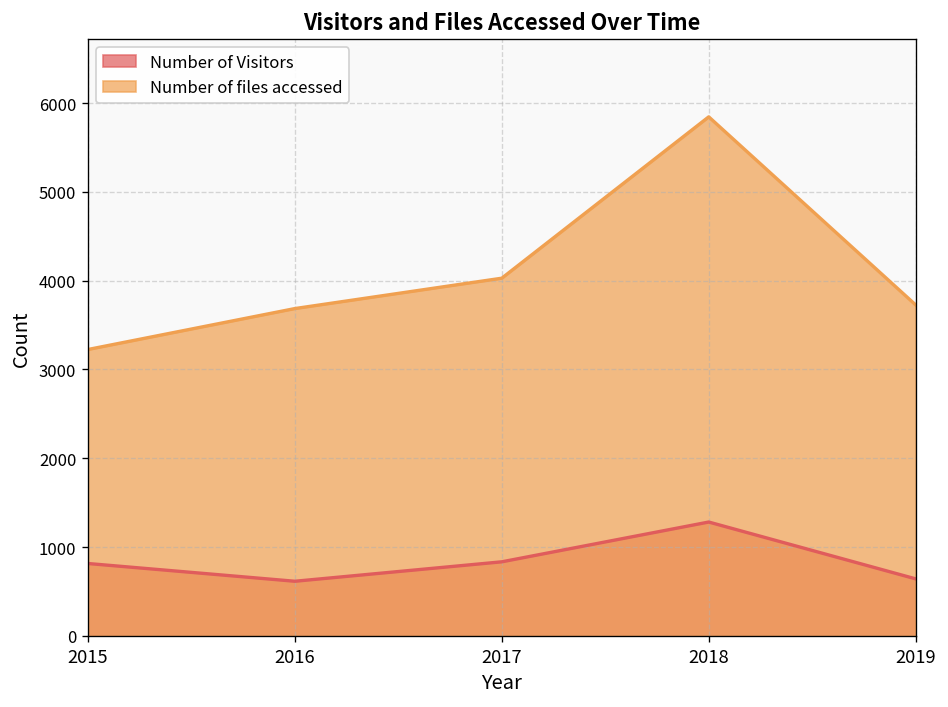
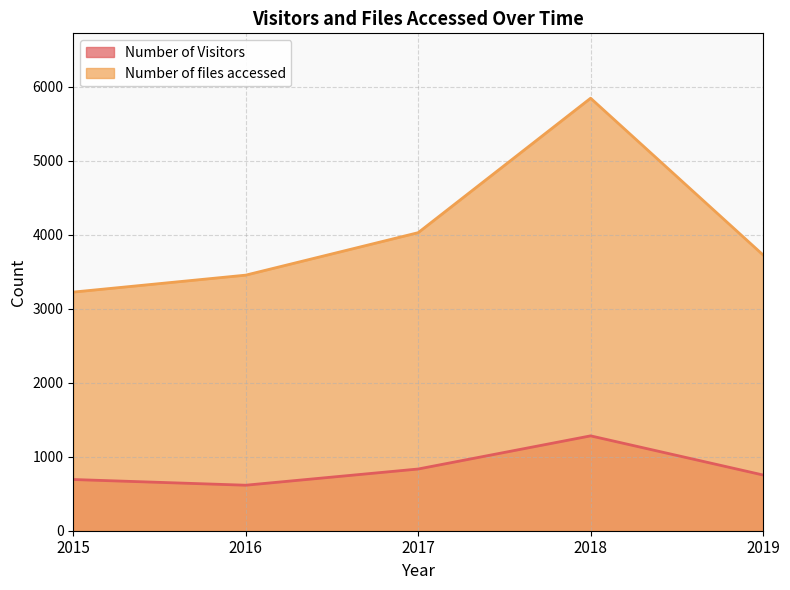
Number of Visitors, 2015: 800 -> 700
Number of files accessed, 2016: 3700 -> 3500
Number of Visitors, 2019: 600 -> 800
